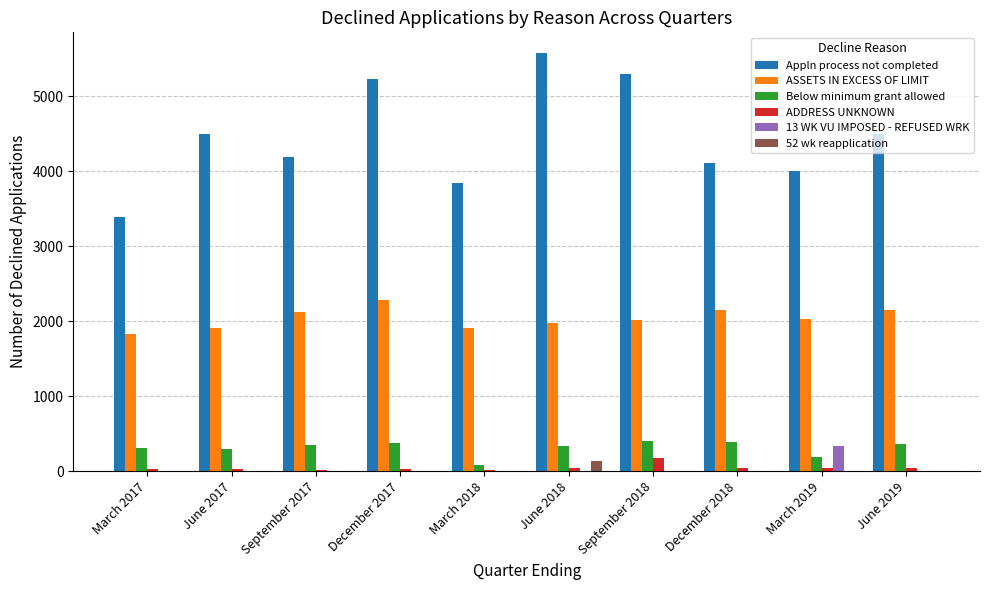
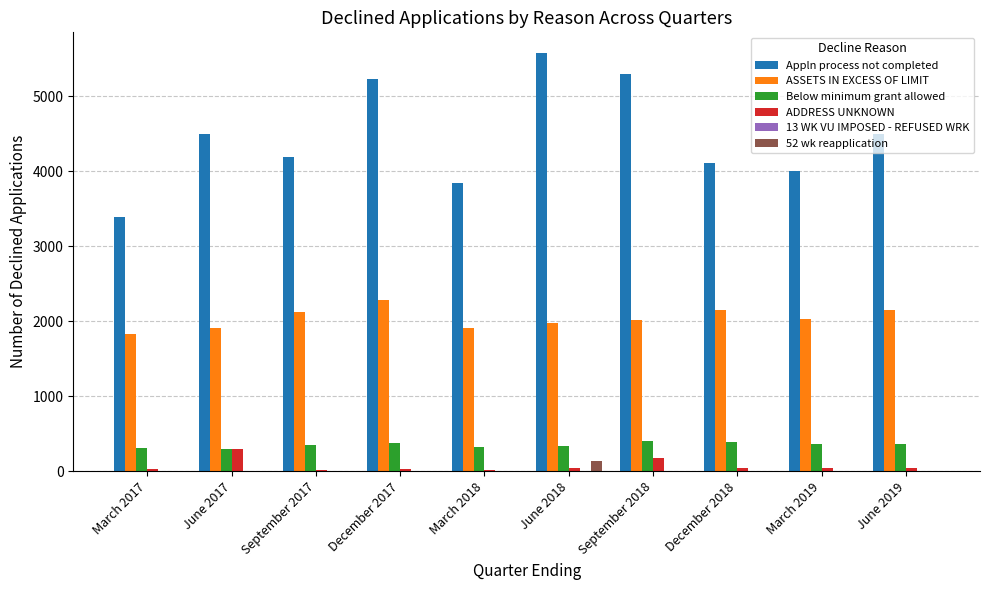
ADDRESS UNKNOWN, June 2017: 0 -> 300
Below minimum grant allowed, March 2018: 100 -> 300
Below minimum grant allowed, March 2019: 200 -> 400
13 WK VU IMPOSED - REFUSED WRK, March 2019: 300 -> 0
